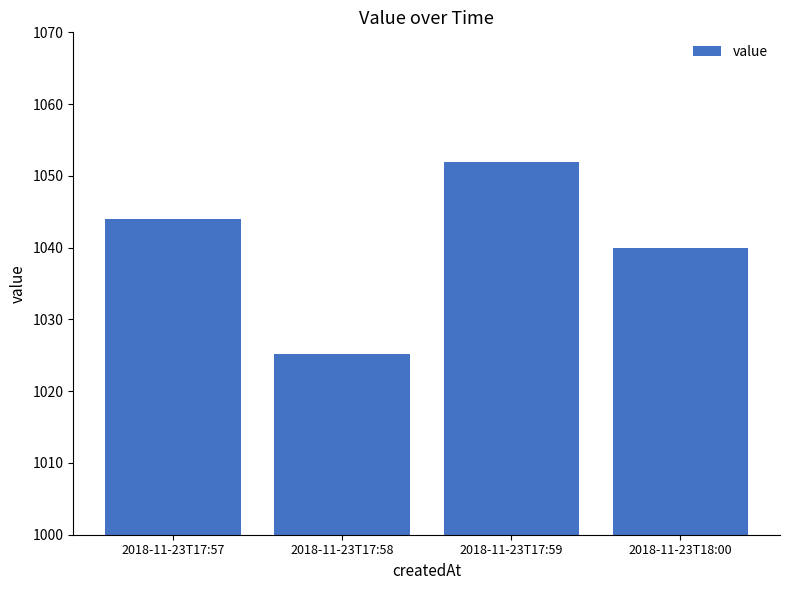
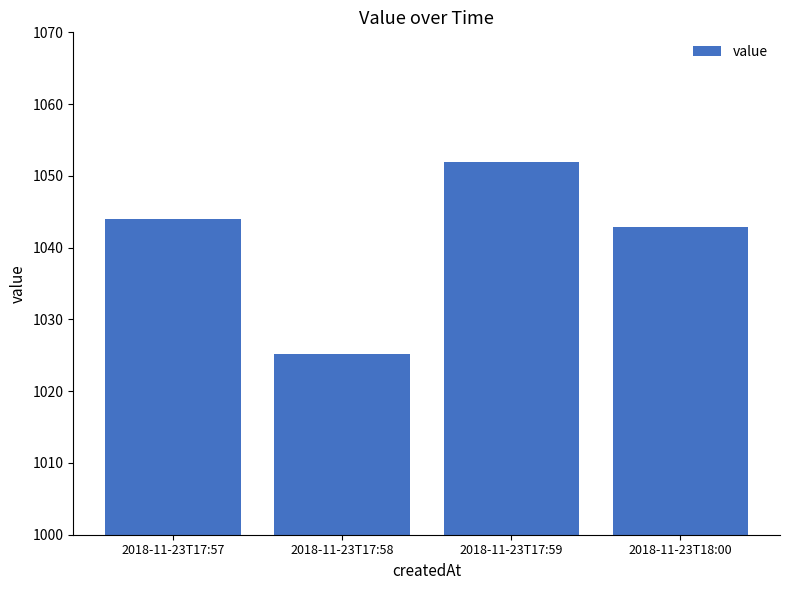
2018-11-23T18:00: 1040 -> 1043
